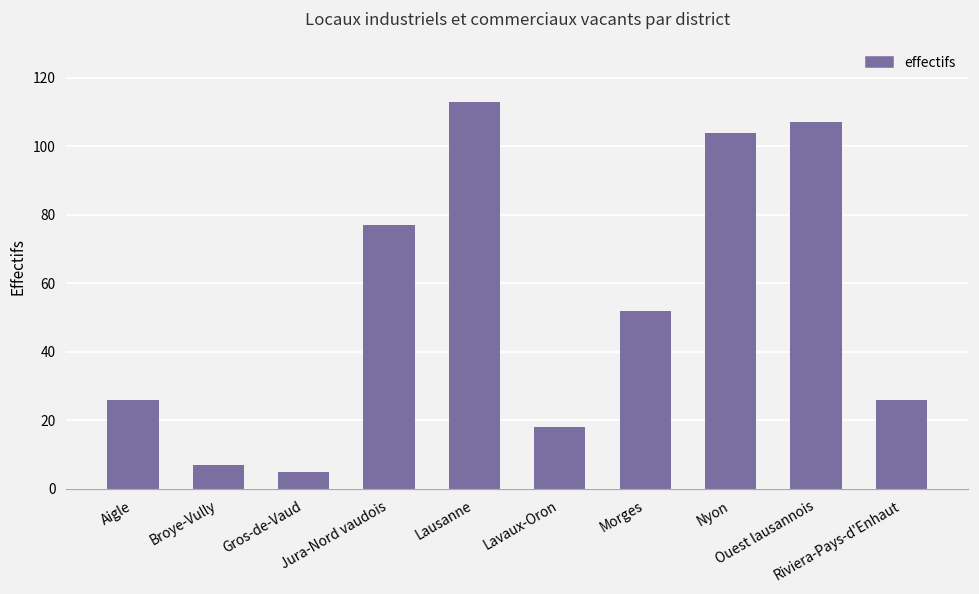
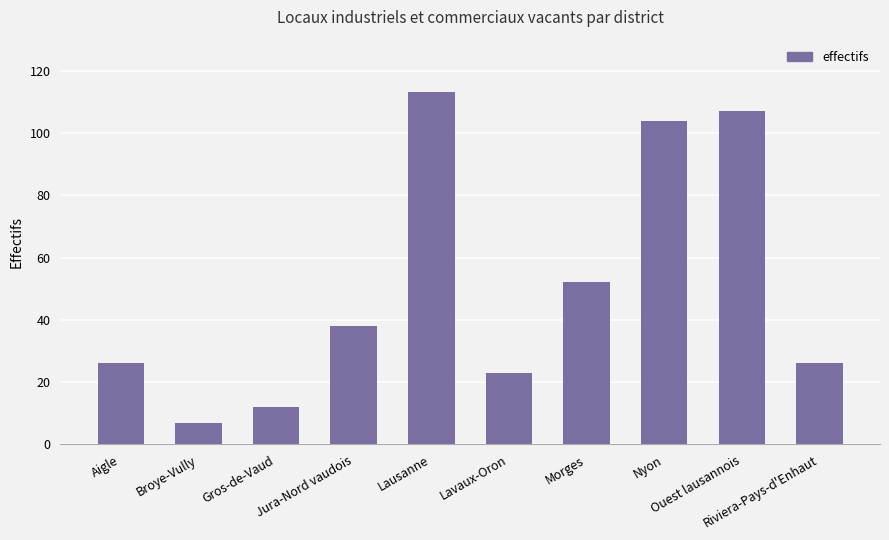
Gros-de-Vaud: 5 -> 12
Jura-Nord vaudois: 77 -> 38
Lavaux-Oron: 18 -> 23
